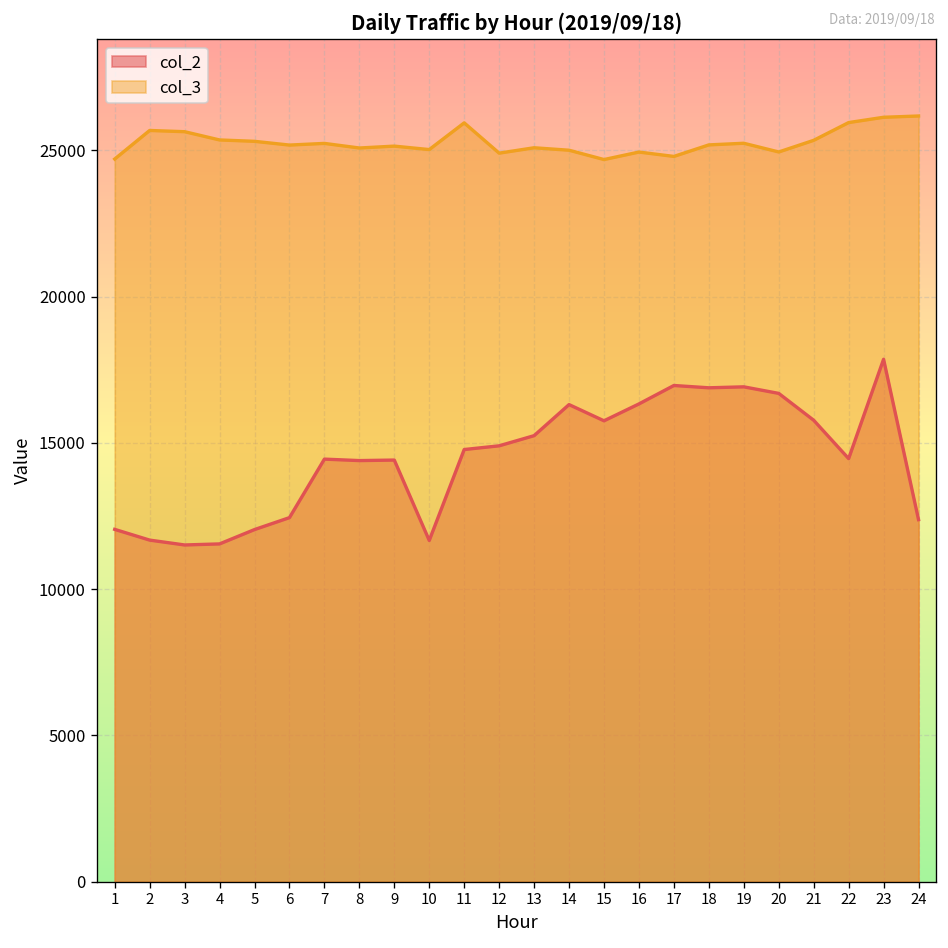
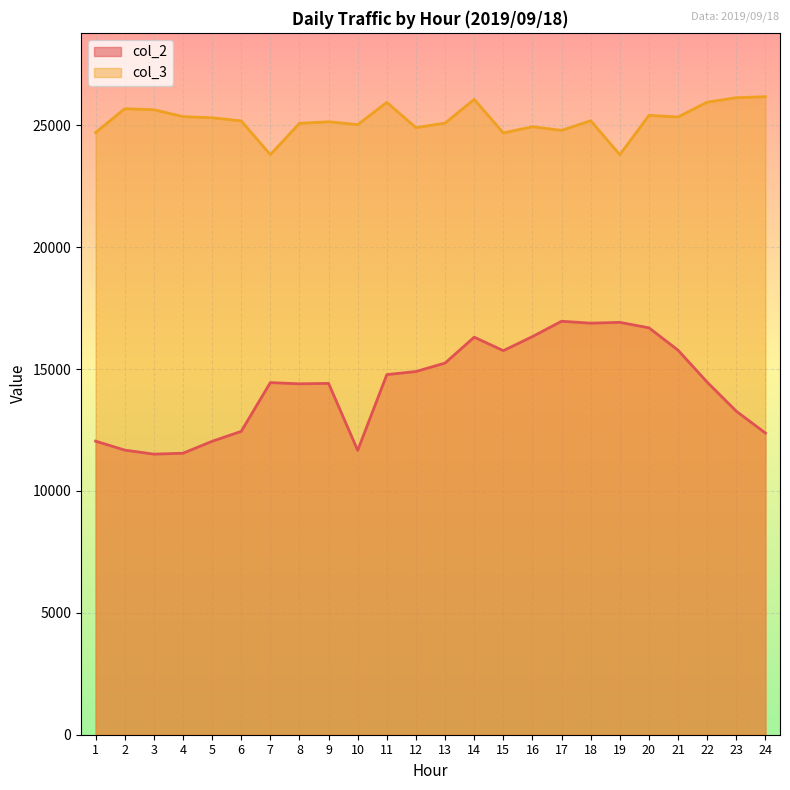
col_3, 7: 25200 -> 23800
col_3, 14: 25000 -> 26100
col_3, 19: 25200 -> 23800
col_3, 20: 24900 -> 25400
col_2, 23: 17900 -> 13300
